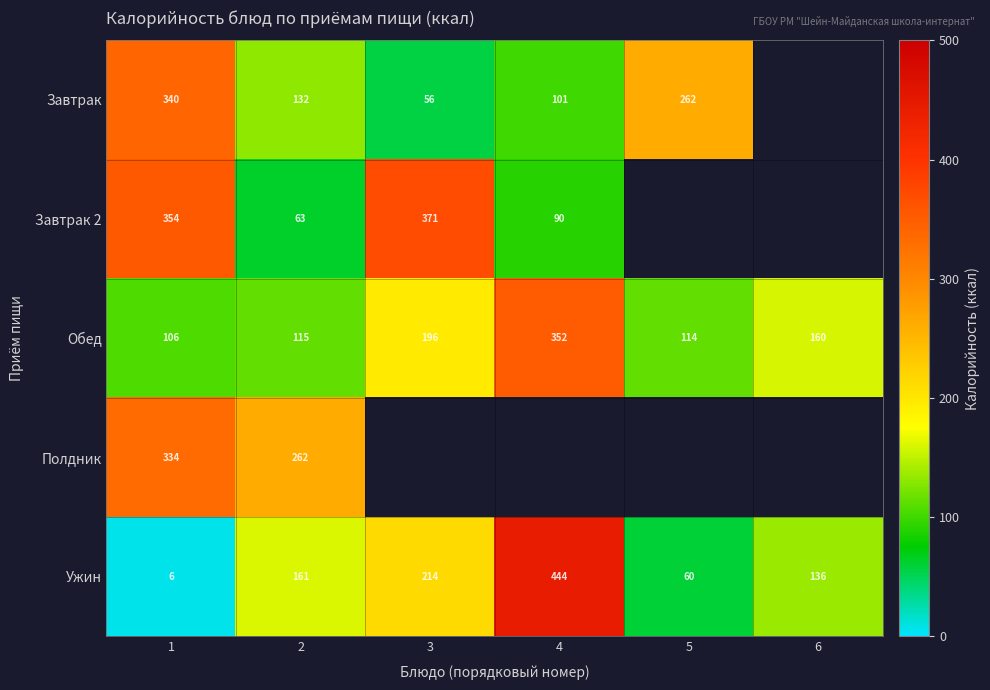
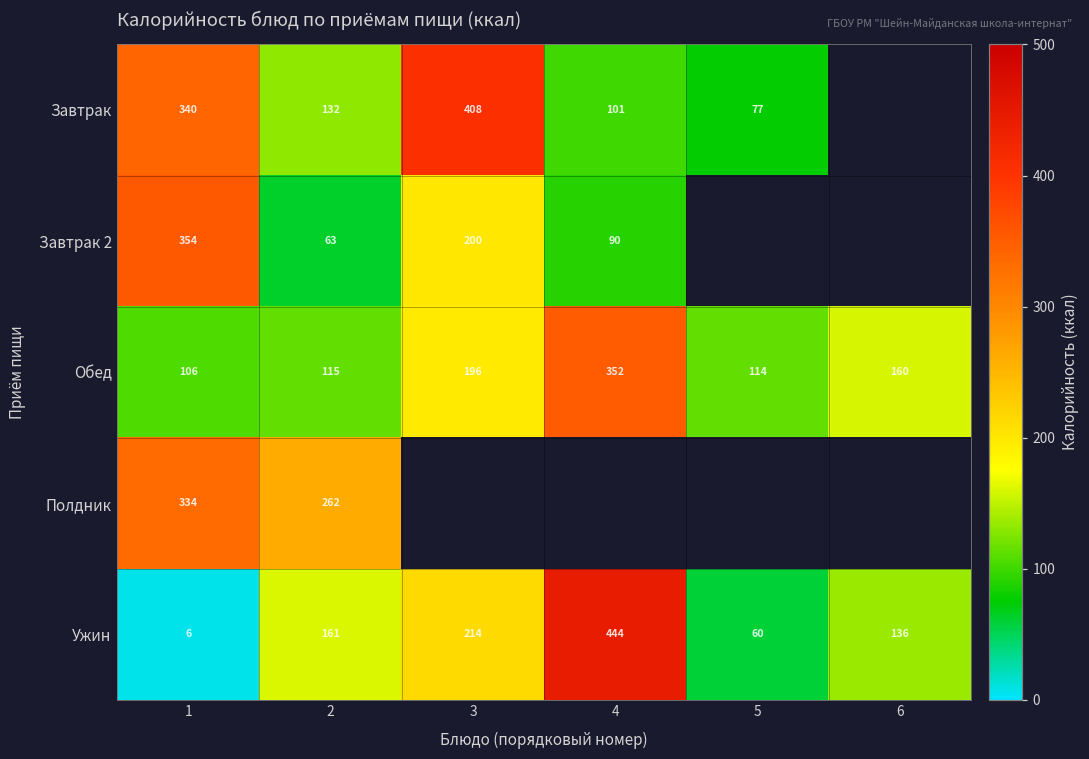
Завтрак, 3: 56 -> 408
Завтрак, 5: 262 -> 77
Завтрак 2, 3: 371 -> 200
